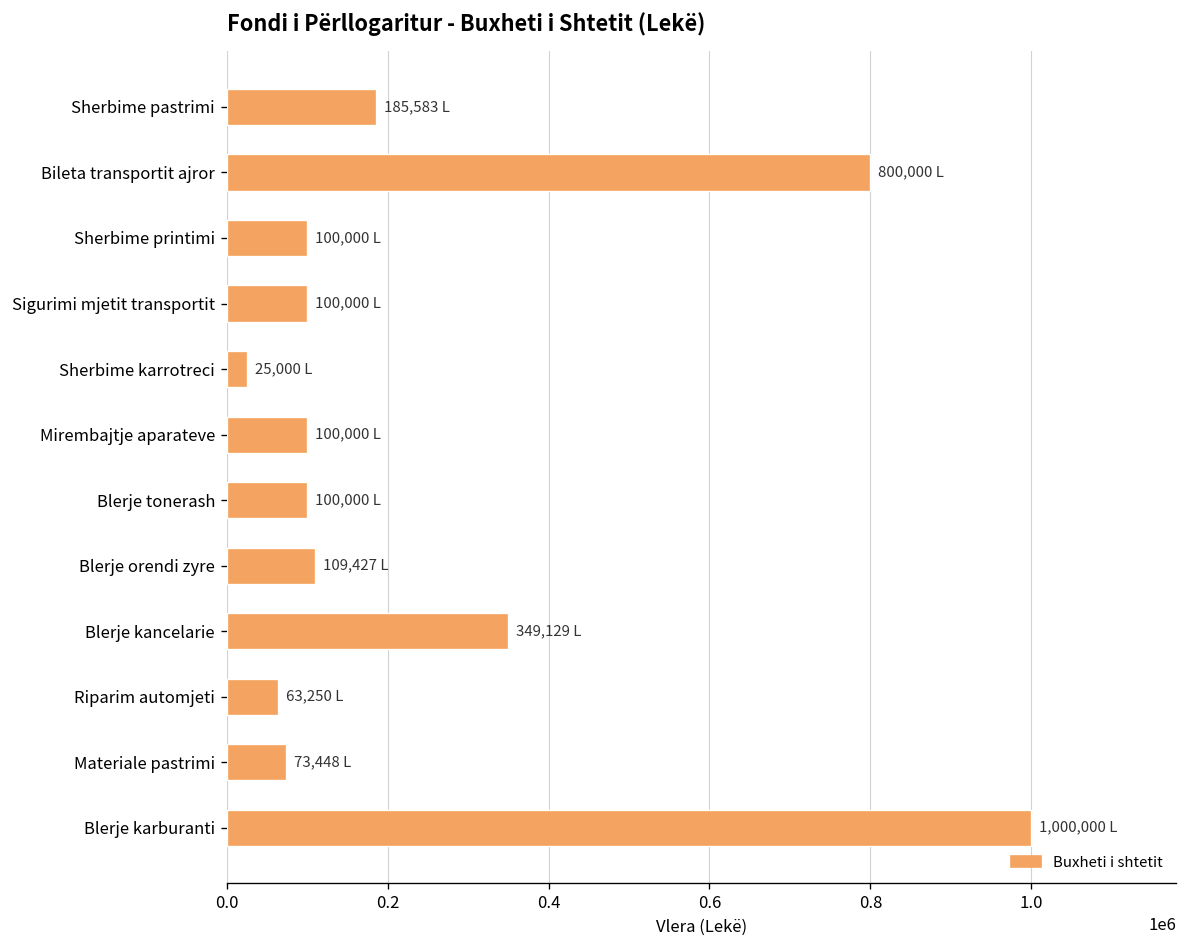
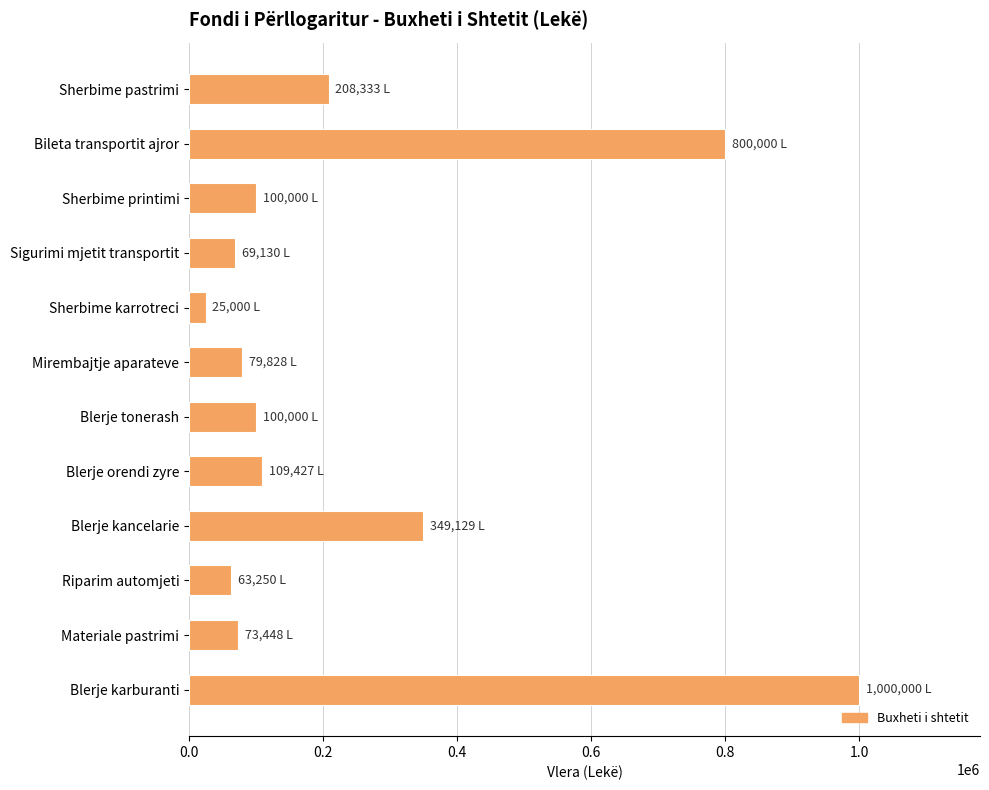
Sherbime pastrimi: 185,583 -> 208,333
Sigurimi mjetit transportit: 100,000 -> 69,130
Mirembajtje aparateve: 100,000 -> 79,828
